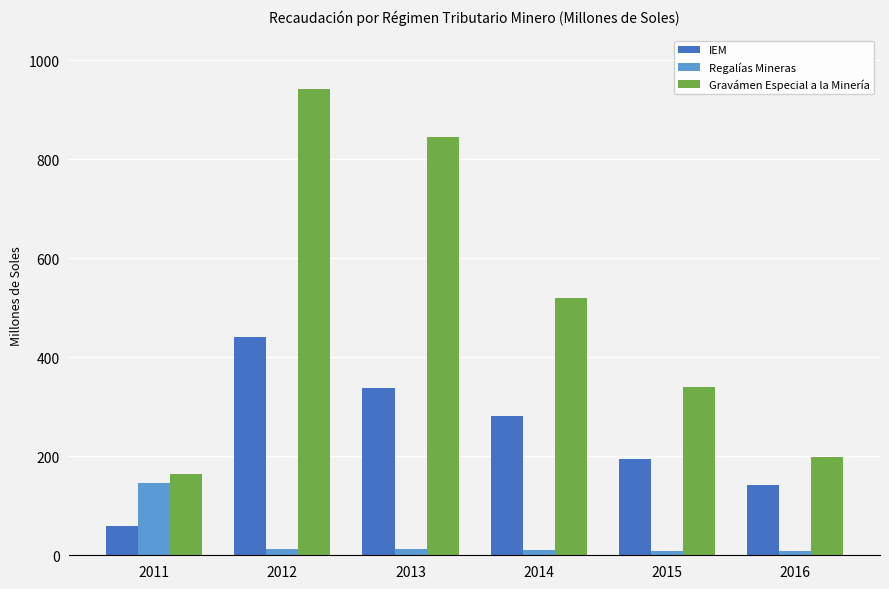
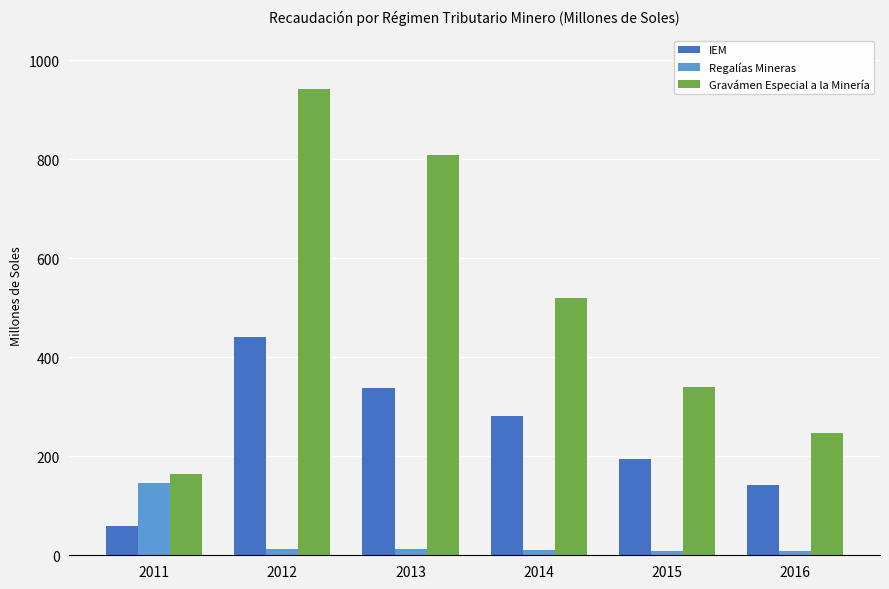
Gravámen Especial a la Minería, 2013: 840 -> 810
Gravámen Especial a la Minería, 2016: 200 -> 250
